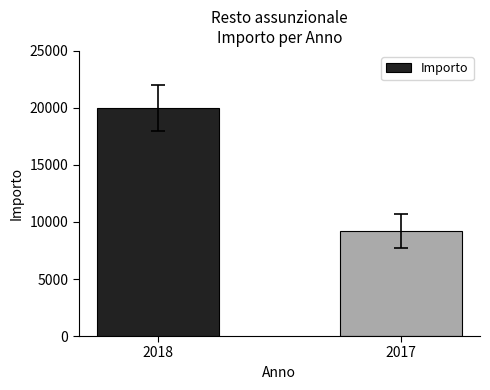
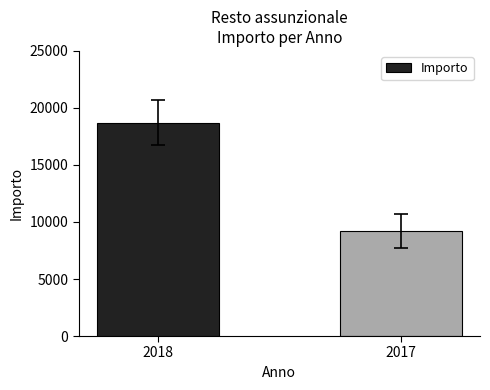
Importo, 2018: 20000 -> 18700
